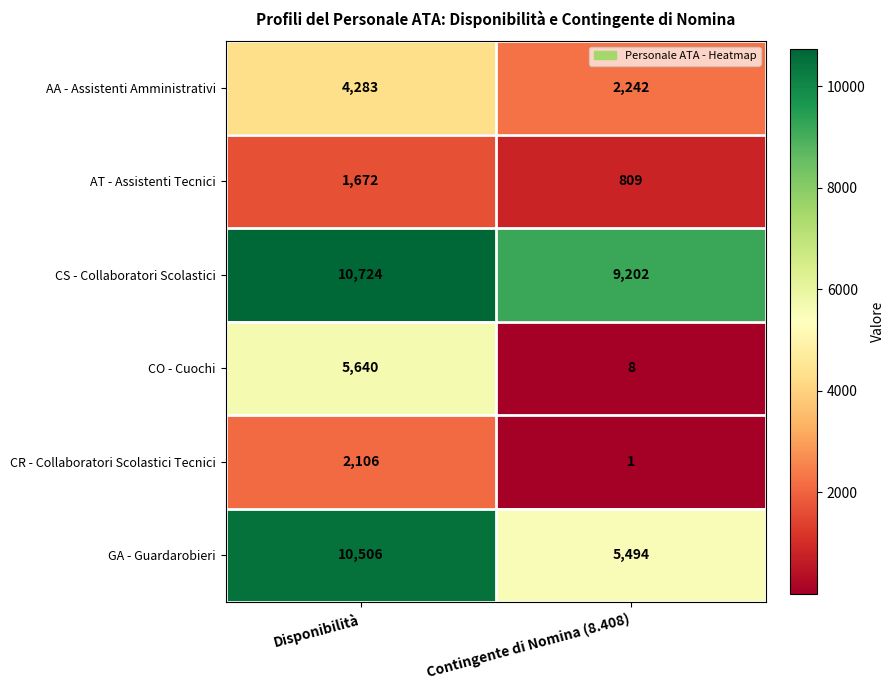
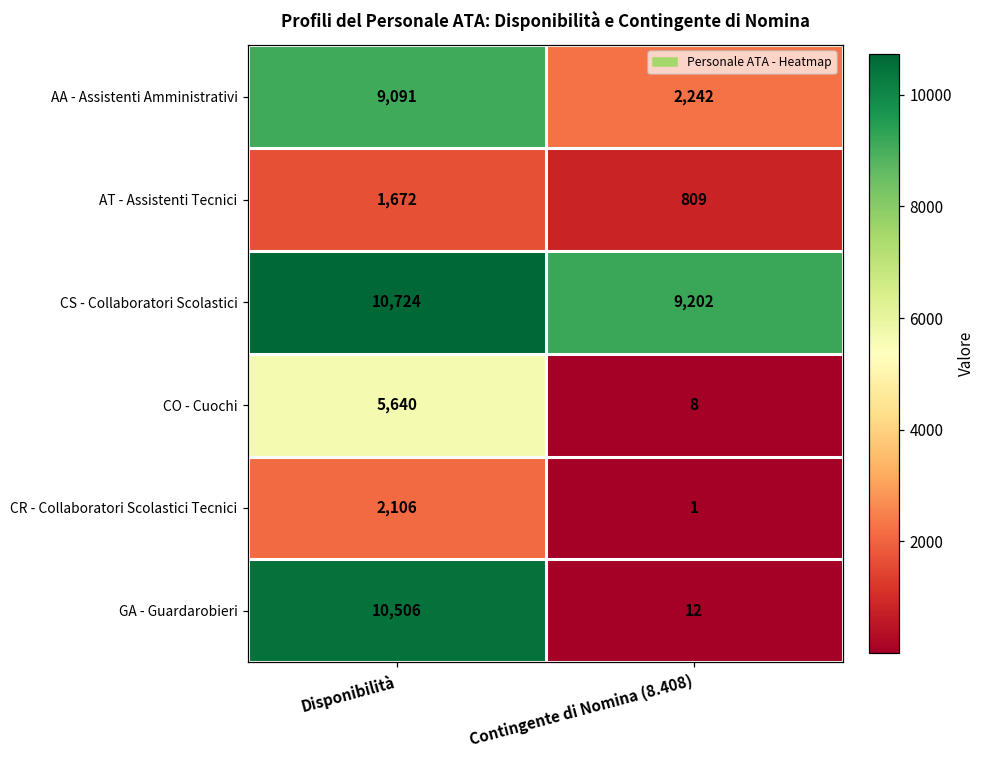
AA - Assistenti Amministrativi, Disponibilità: 4,283 -> 9,091
GA - Guardarobieri, Contingente di Nomina (8.408): 5,494 -> 12
